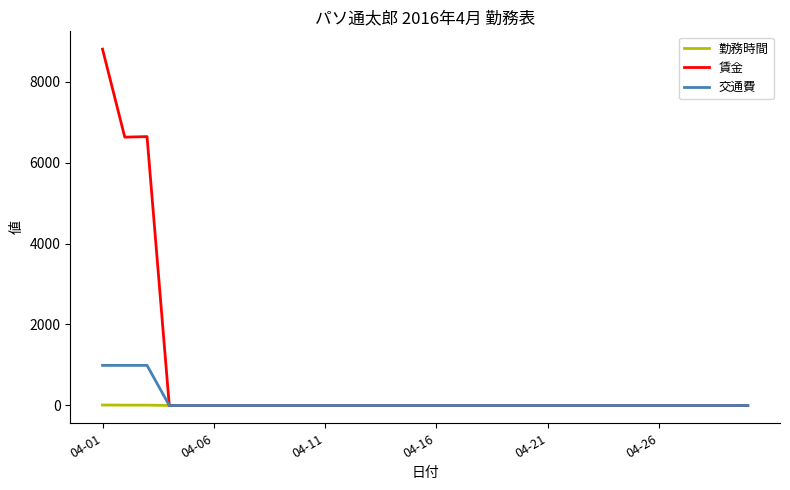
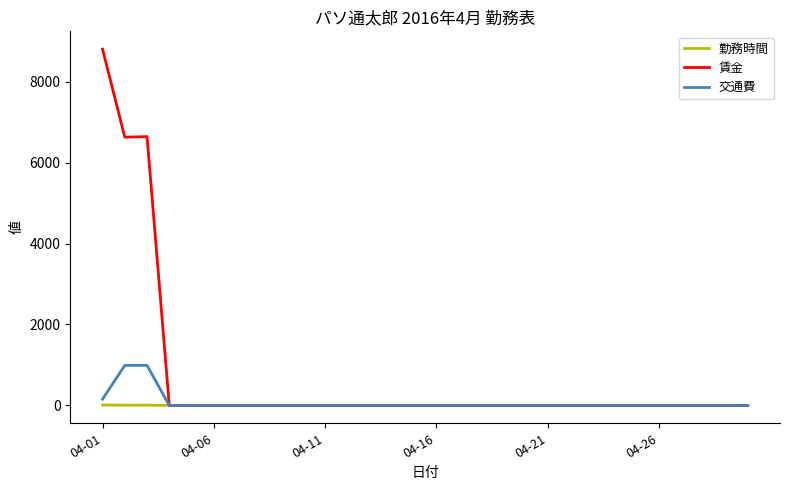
交通費, 04-01: 1000 -> 200
